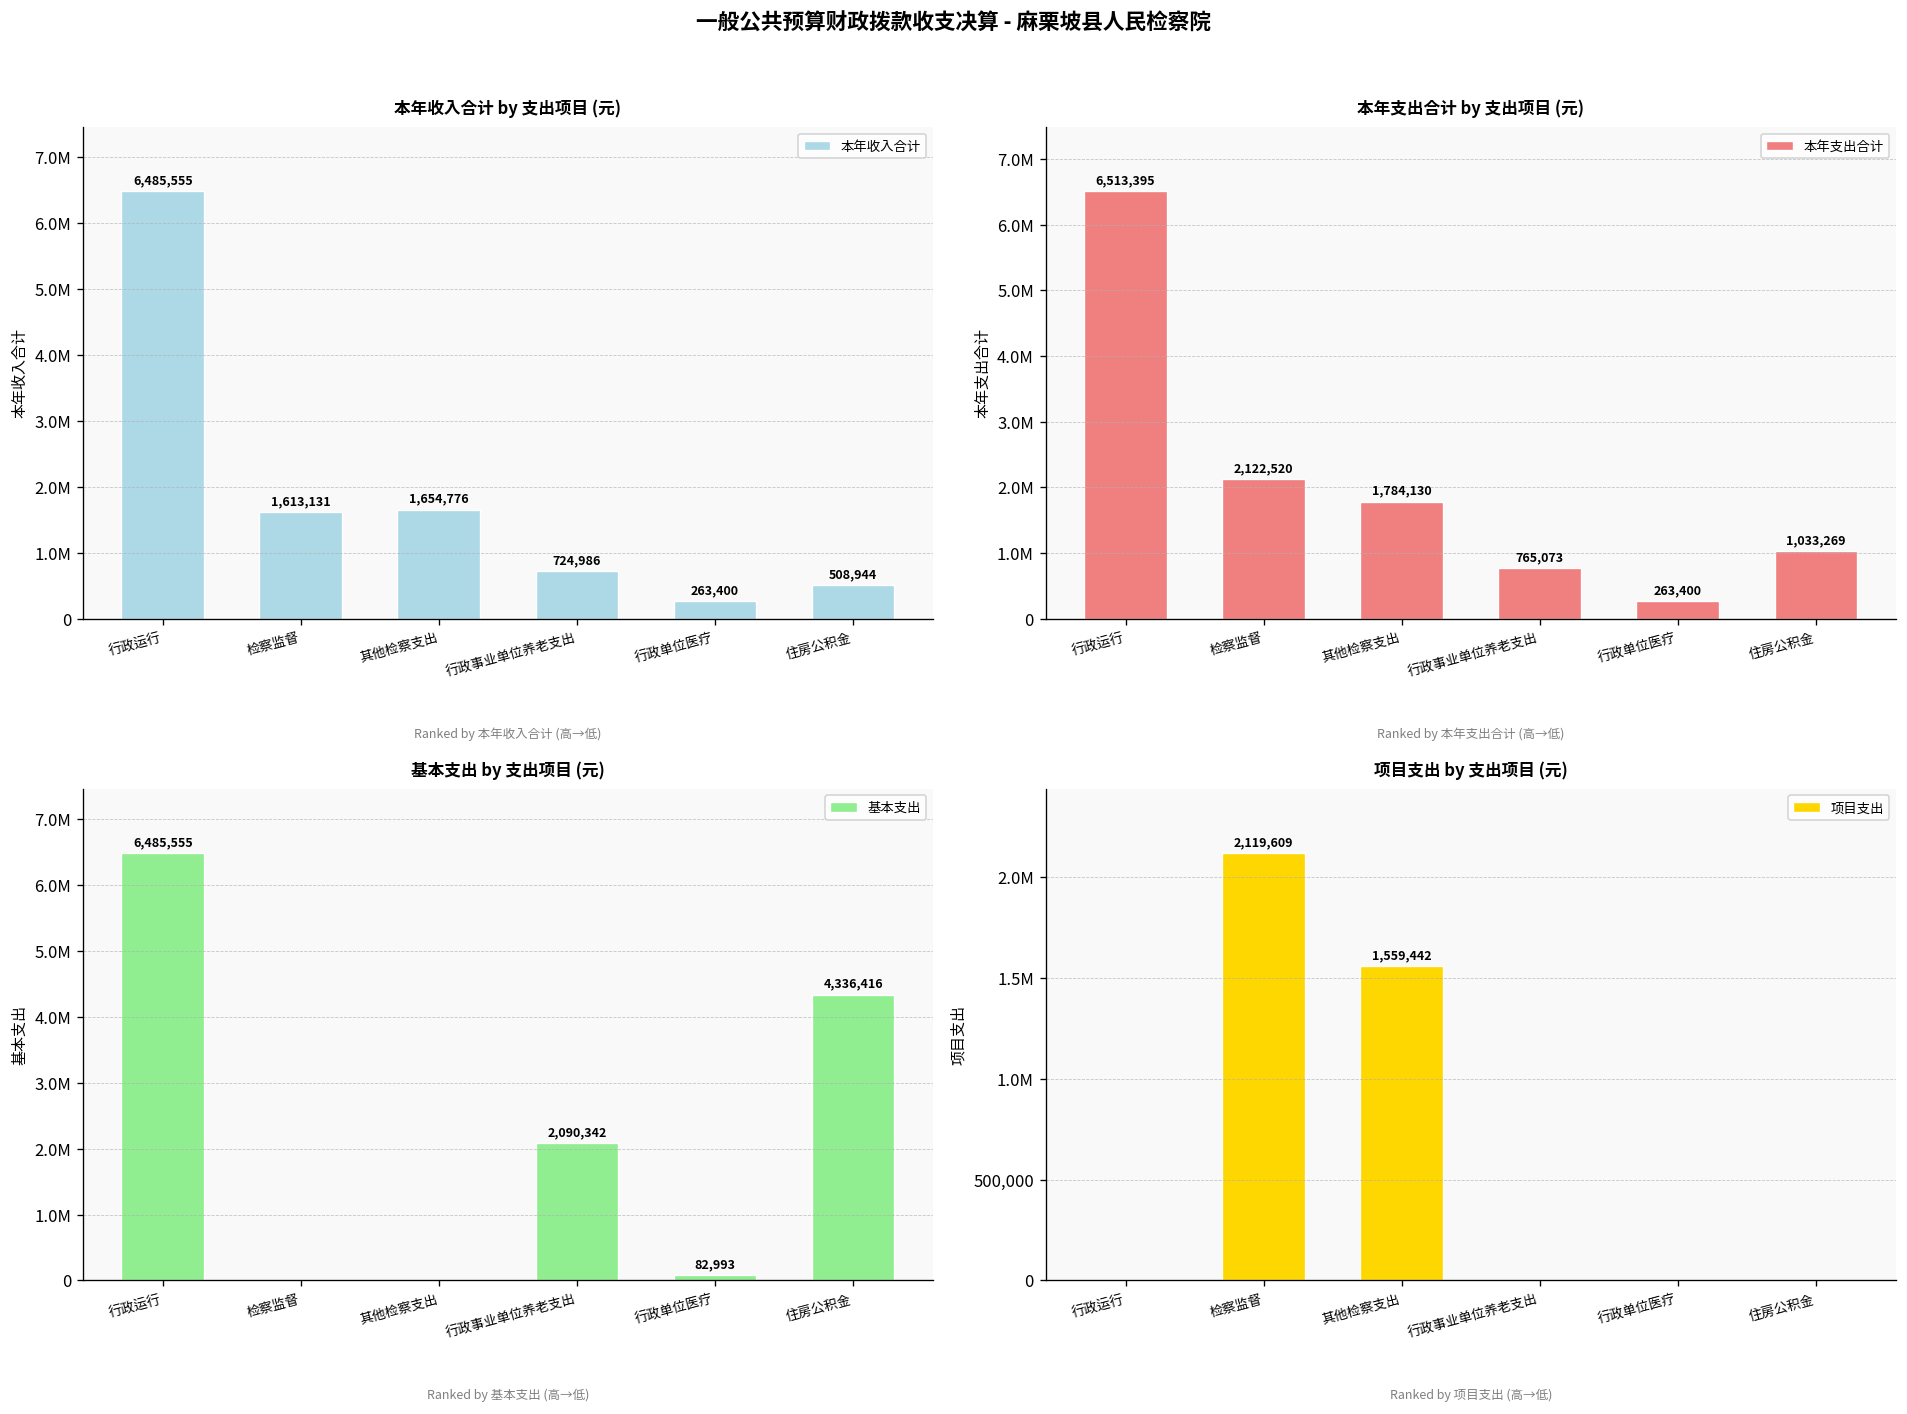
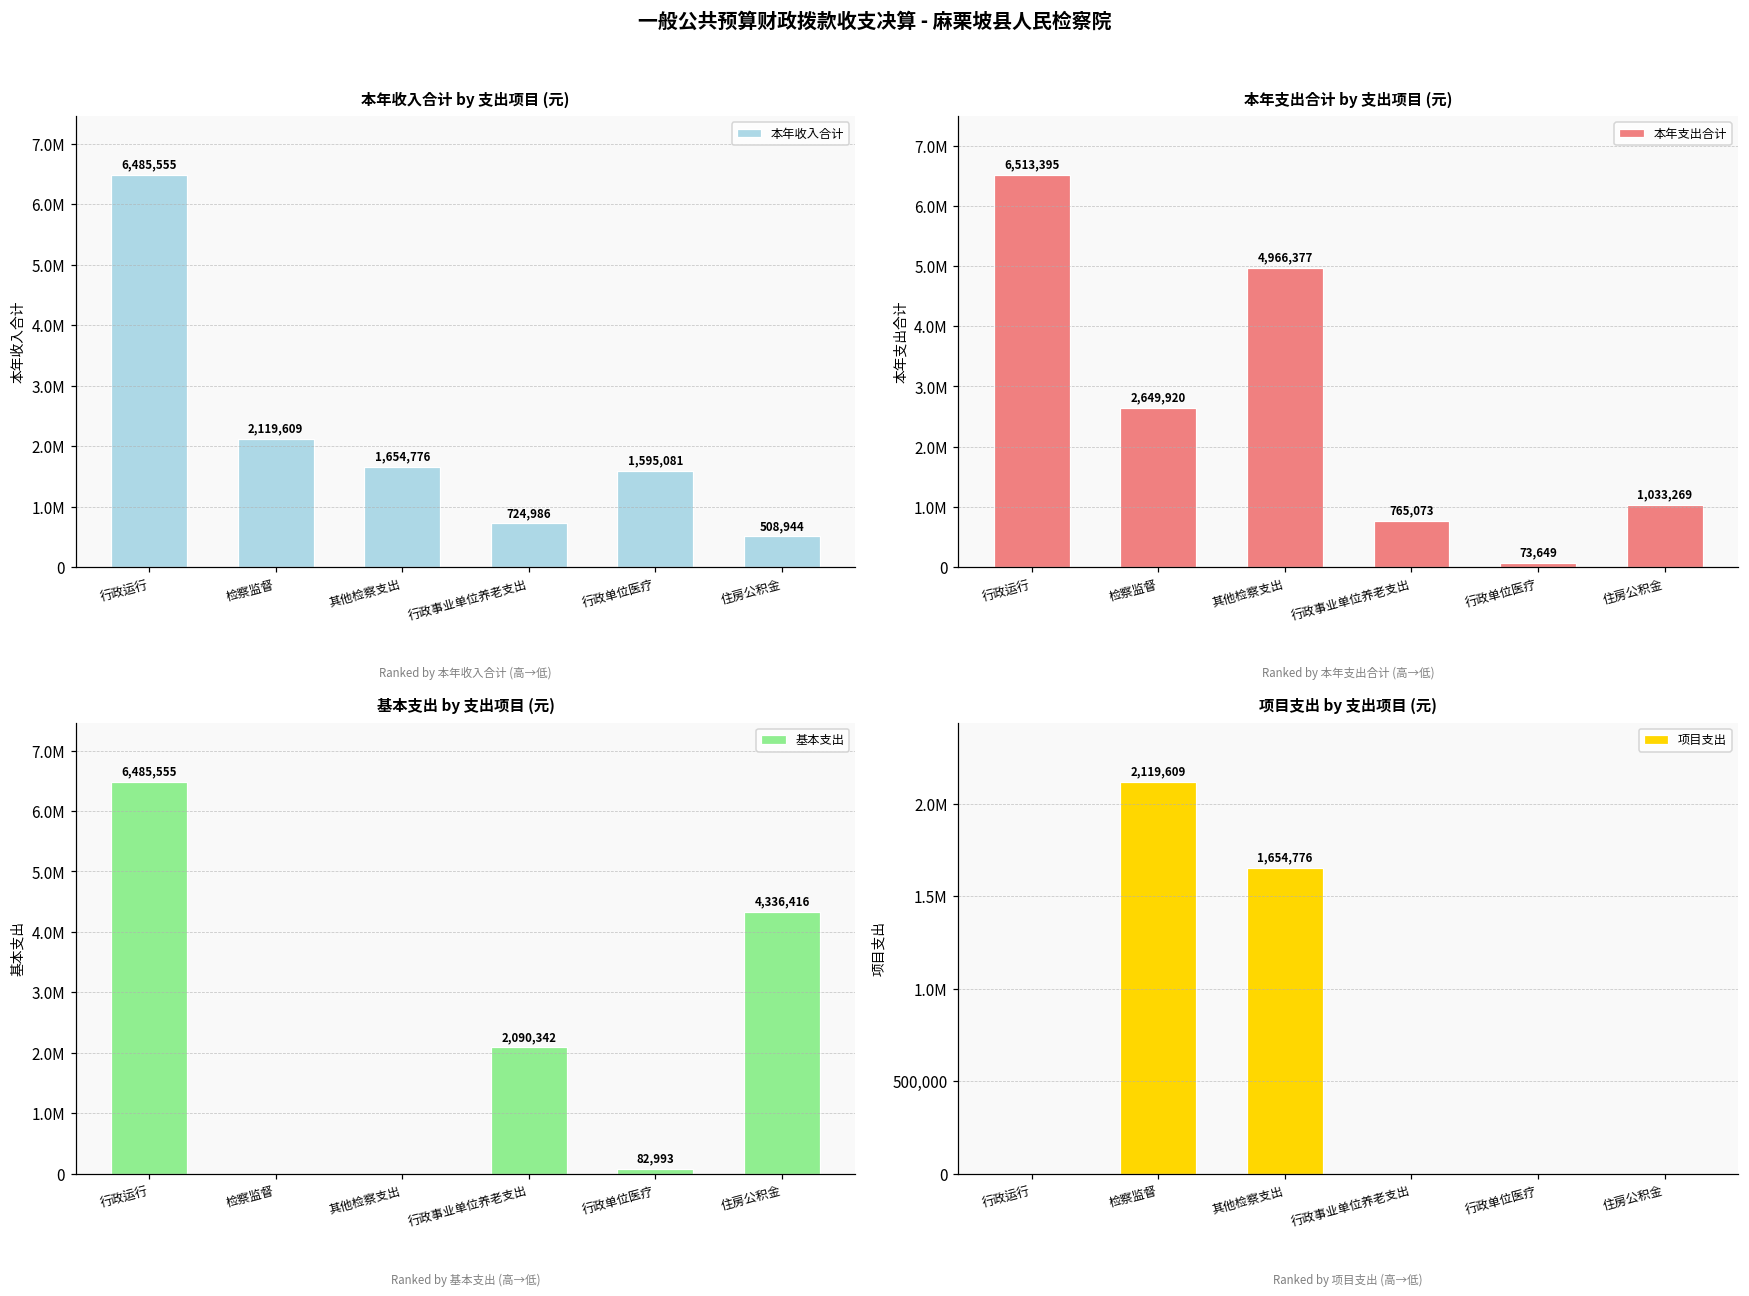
本年收入合计 by 支出项目 (元), 检察监督: 1,613,131 -> 2,119,609
本年收入合计 by 支出项目 (元), 行政单位医疗: 263,400 -> 1,595,081
本年支出合计 by 支出项目 (元), 检察监督: 2,122,520 -> 2,649,920
本年支出合计 by 支出项目 (元), 其他检察支出: 1,784,130 -> 4,966,377
本年支出合计 by 支出项目 (元), 行政单位医疗: 263,400 -> 73,649
项目支出 by 支出项目 (元), 其他检察支出: 1,559,442 -> 1,654,776
